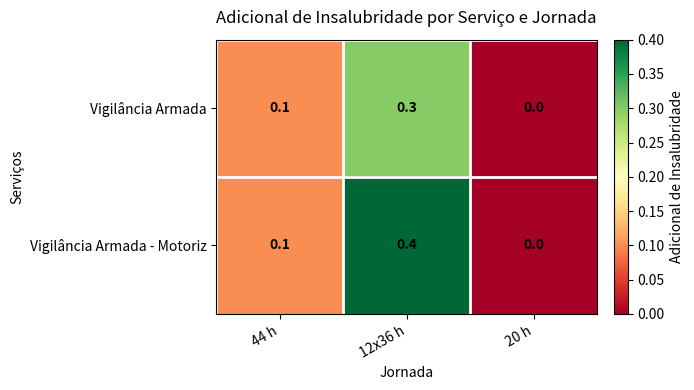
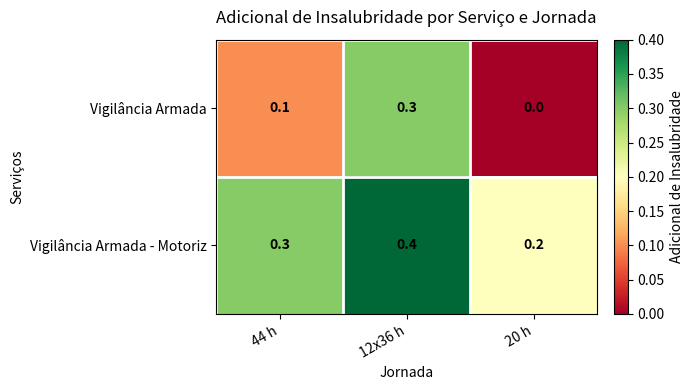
Vigilância Armada - Motoriz, 44 h: 0.1 -> 0.3
Vigilância Armada - Motoriz, 20 h: 0.0 -> 0.2
